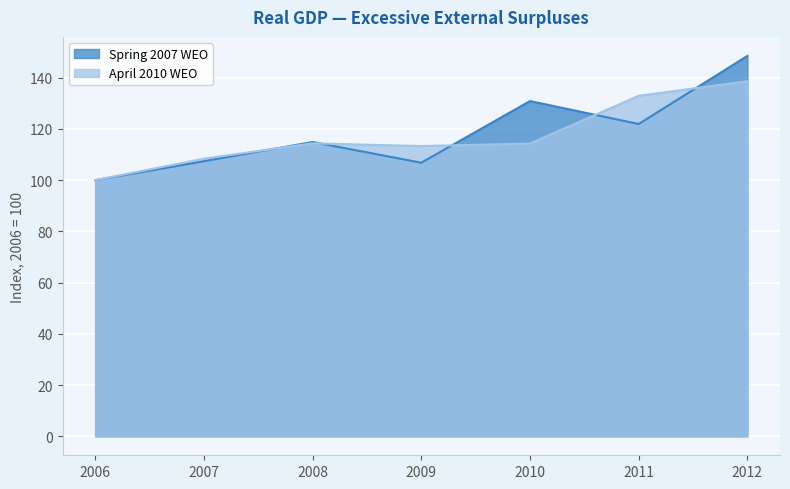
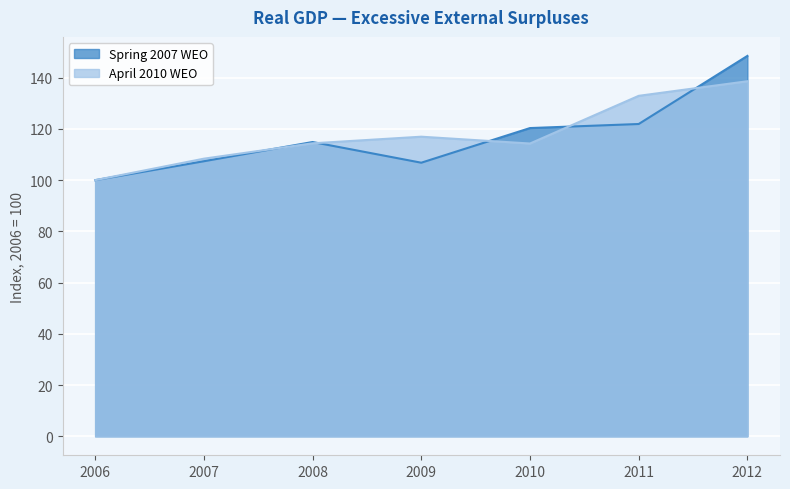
April 2010 WEO, 2009: 113 -> 117
Spring 2007 WEO, 2010: 131 -> 120
